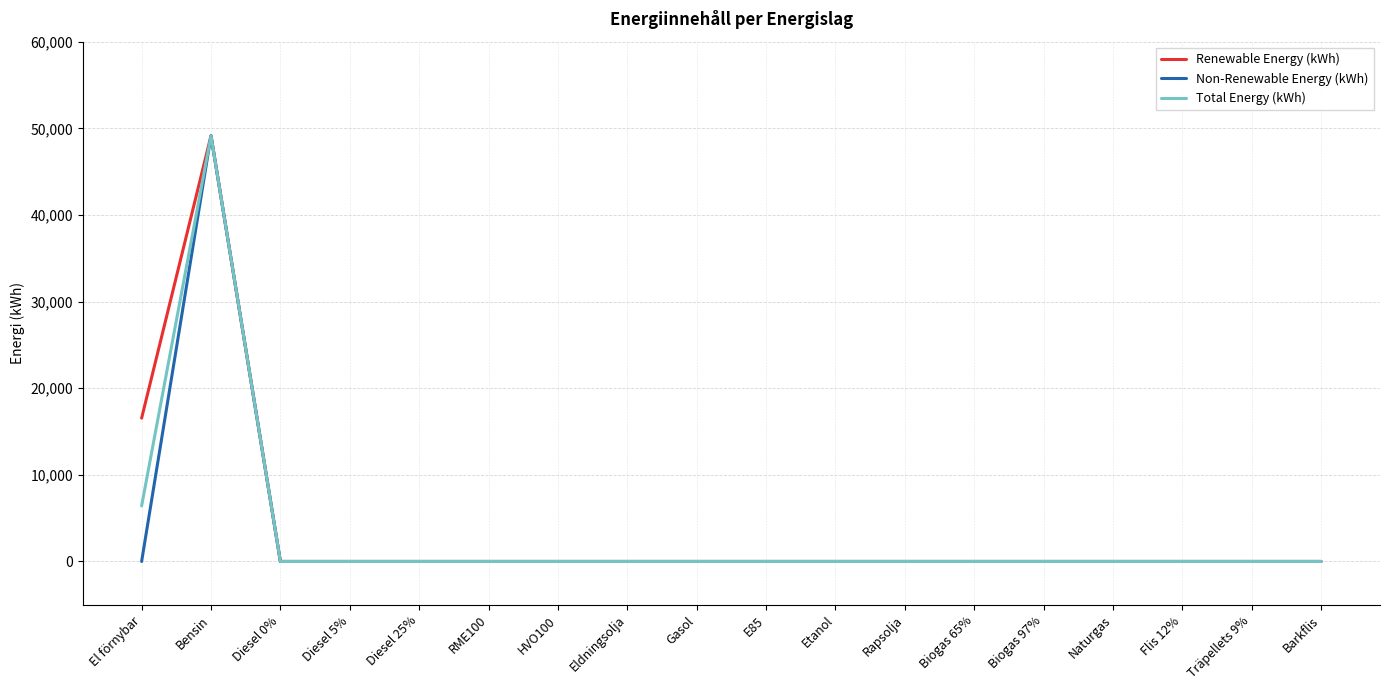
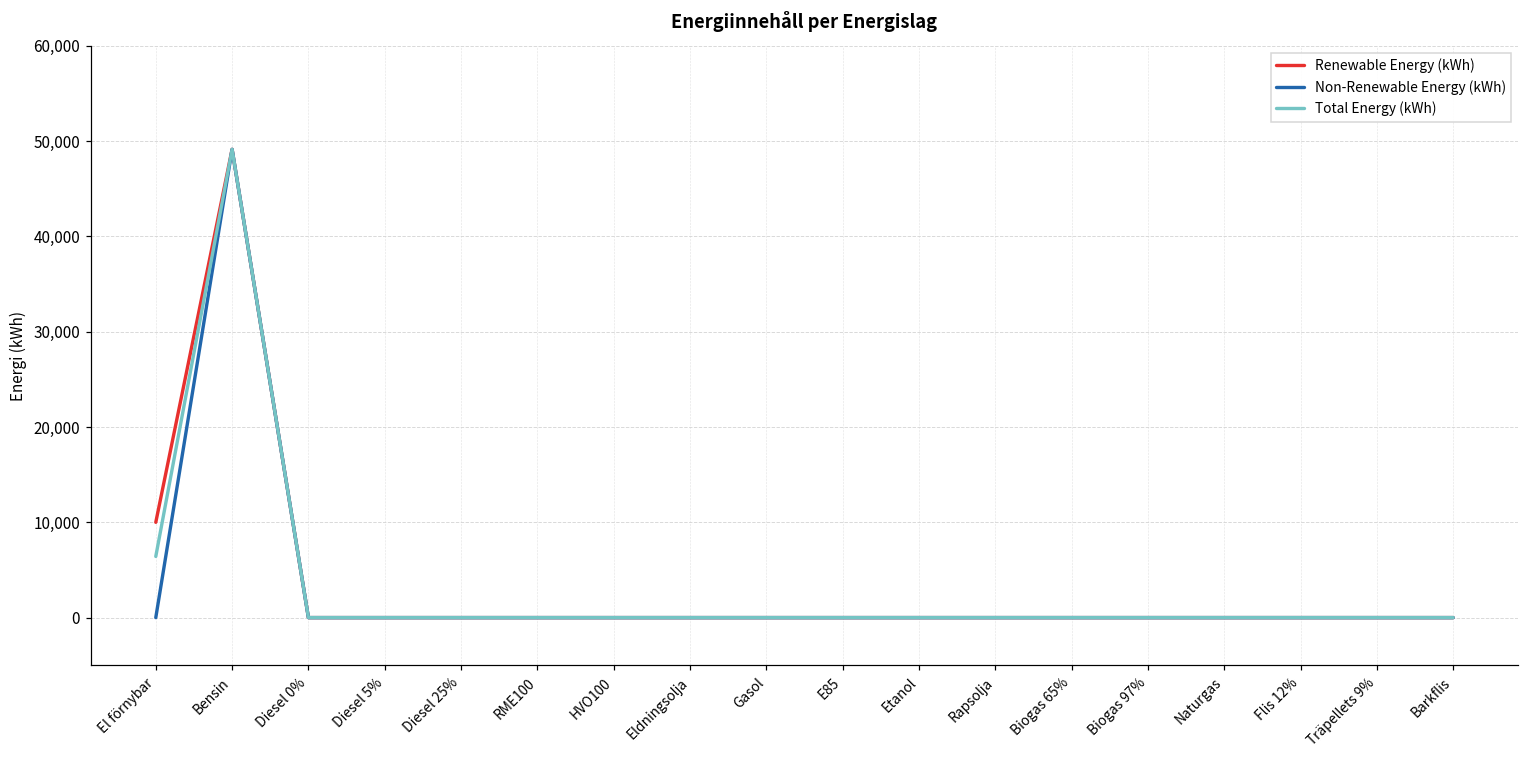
Renewable Energy (kWh), El förnybar: 17,000 -> 10,000
